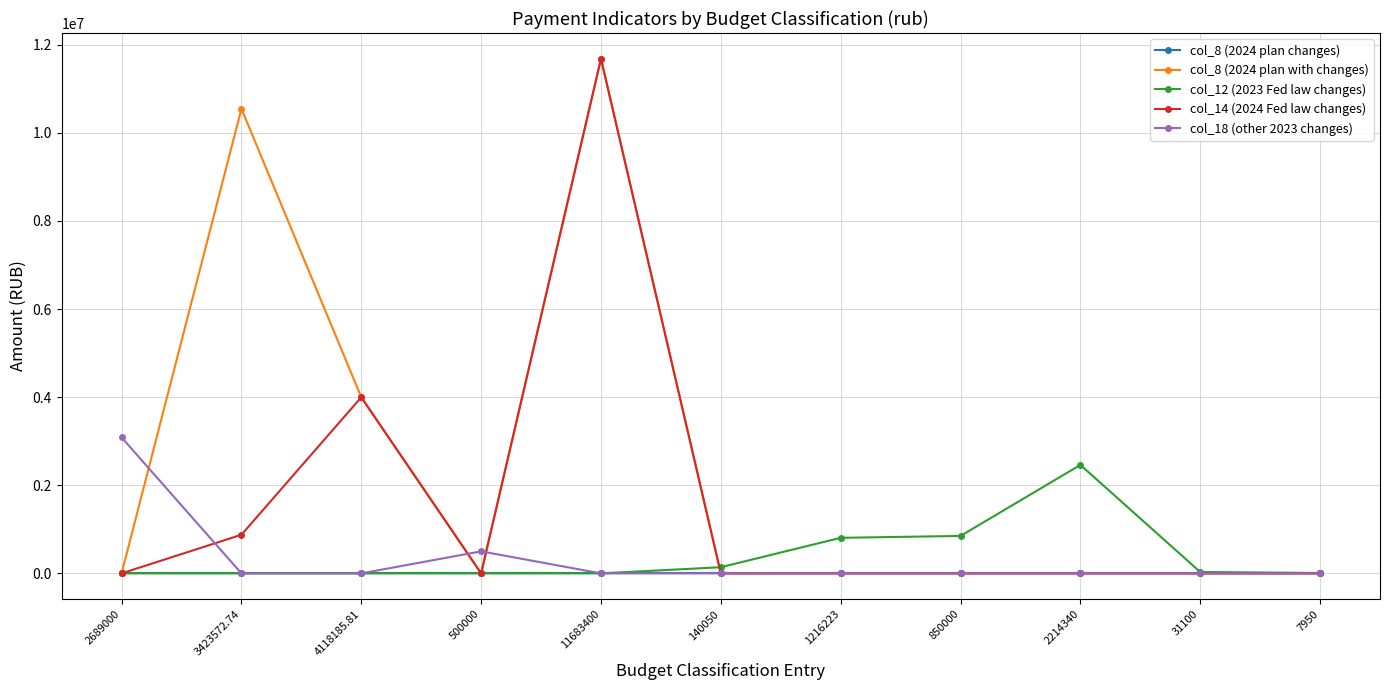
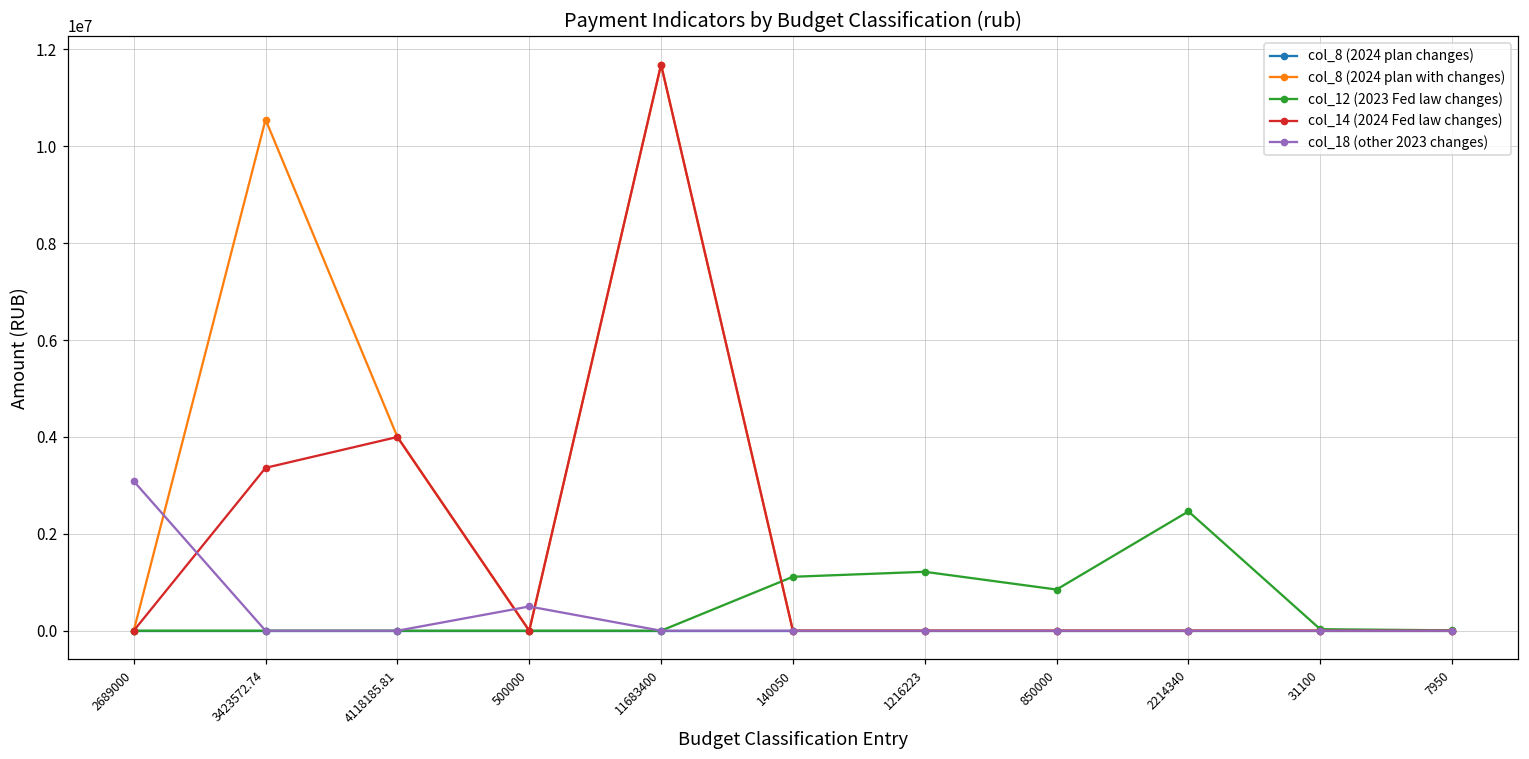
col_14 (2024 Fed law changes), 3423572.74: 900000 -> 3400000
col_12 (2023 Fed law changes), 140050: 100000 -> 1100000
col_12 (2023 Fed law changes), 1216223: 800000 -> 1200000
